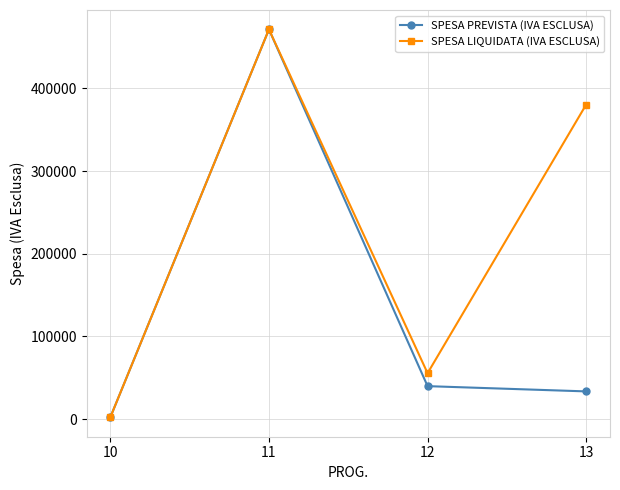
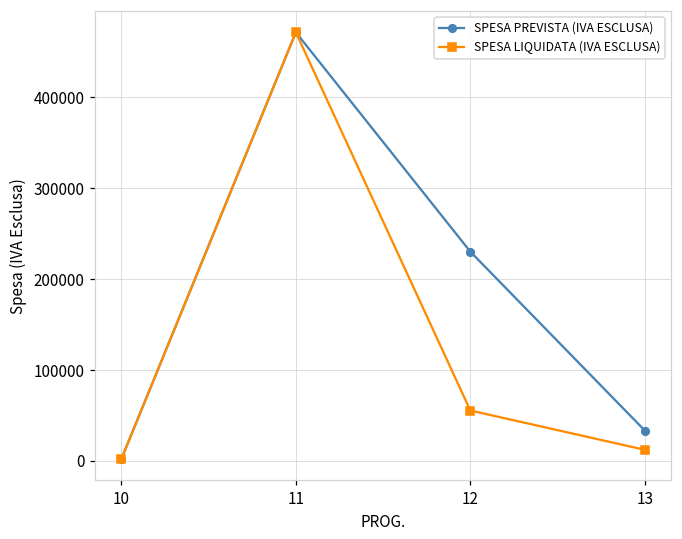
SPESA PREVISTA (IVA ESCLUSA), 12: 40000 -> 230000
SPESA LIQUIDATA (IVA ESCLUSA), 13: 380000 -> 10000
